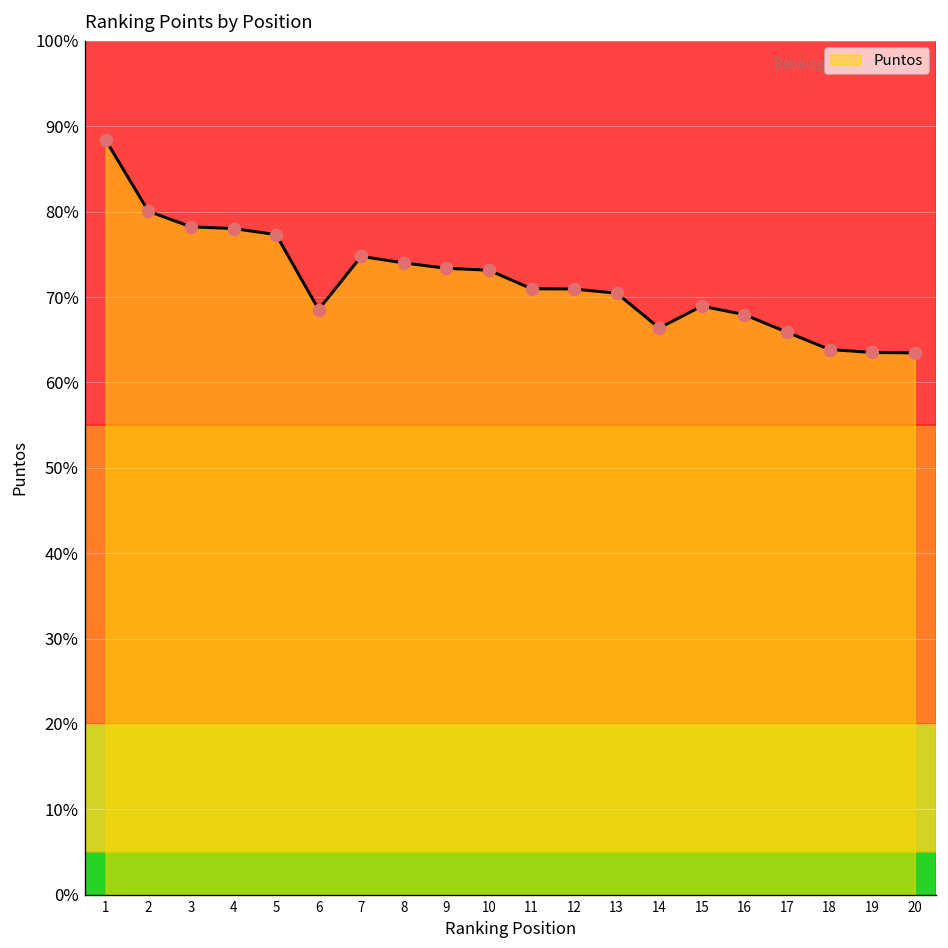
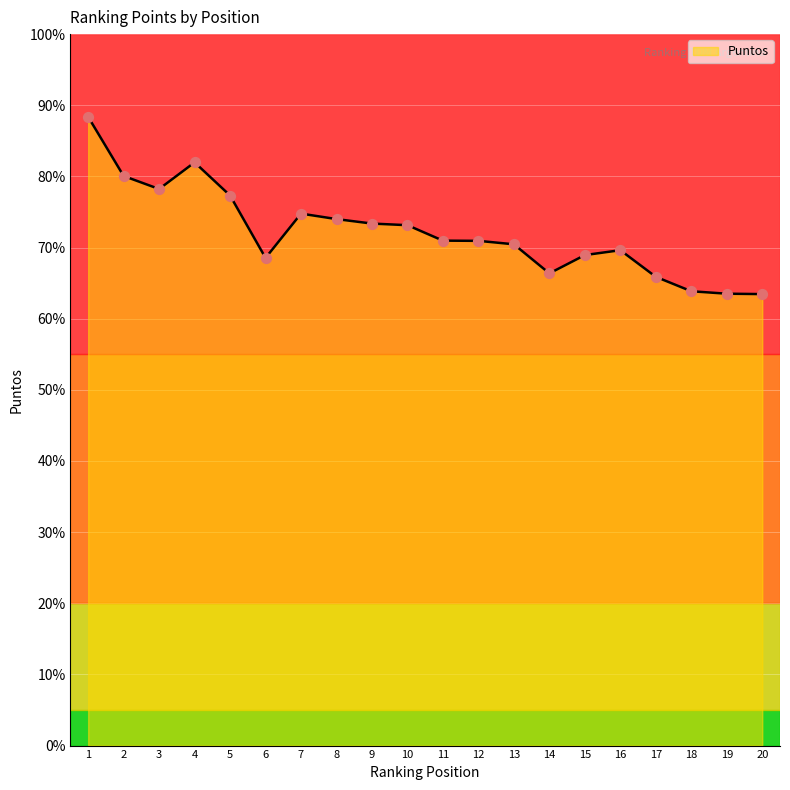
4: 78% -> 82%
16: 68% -> 70%
